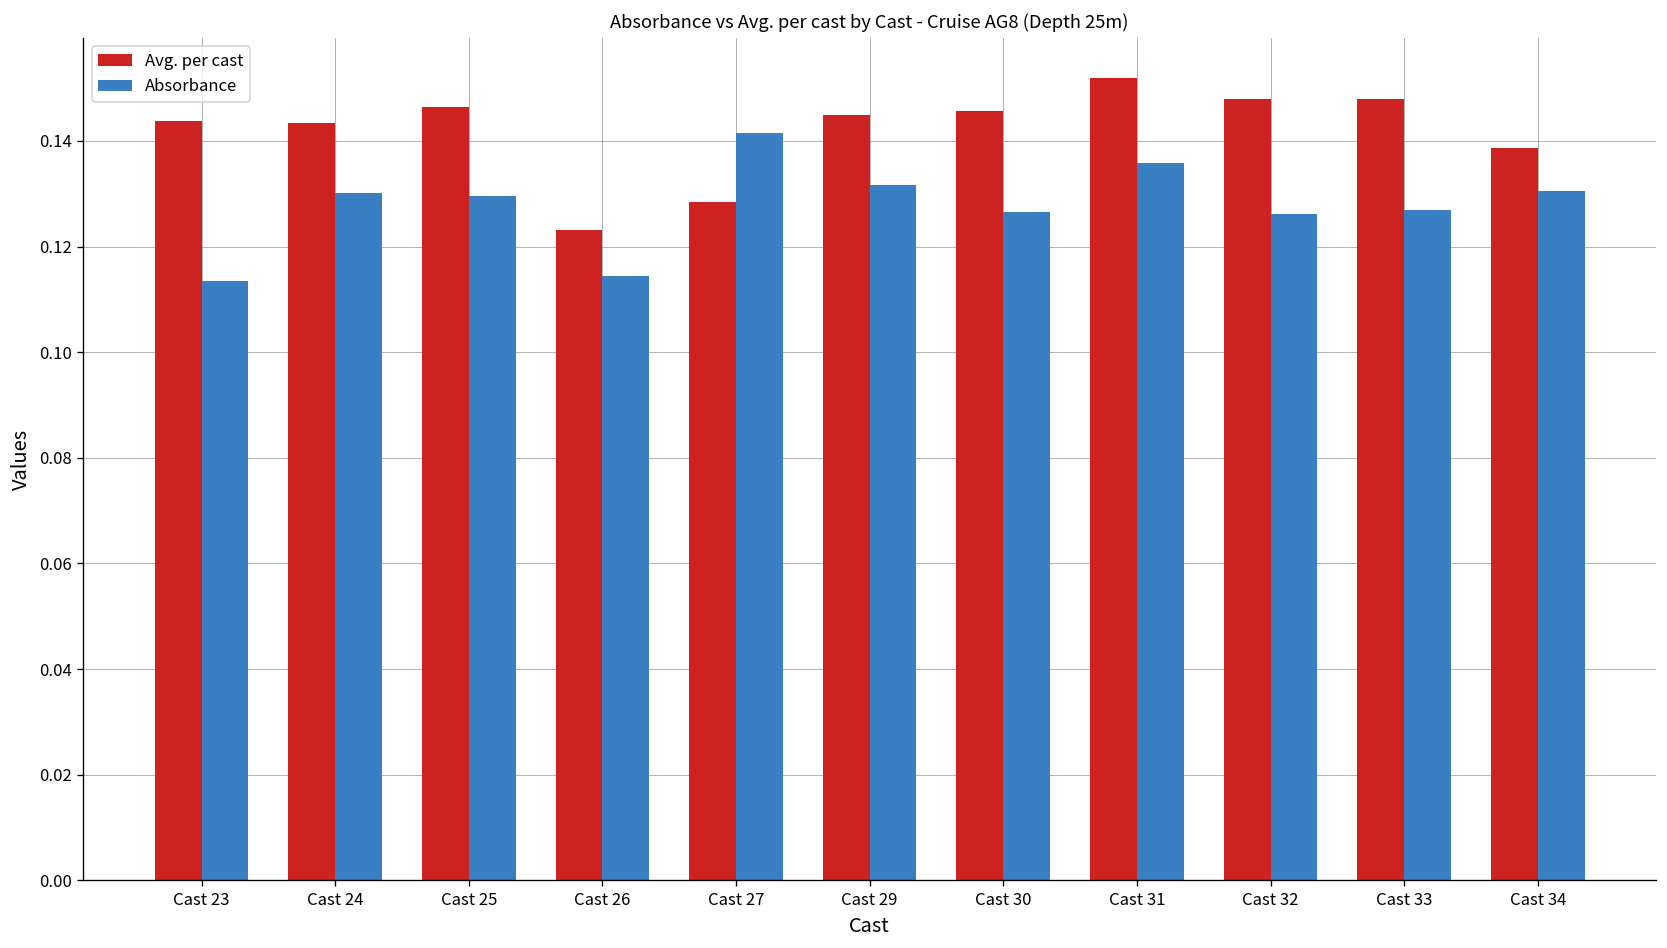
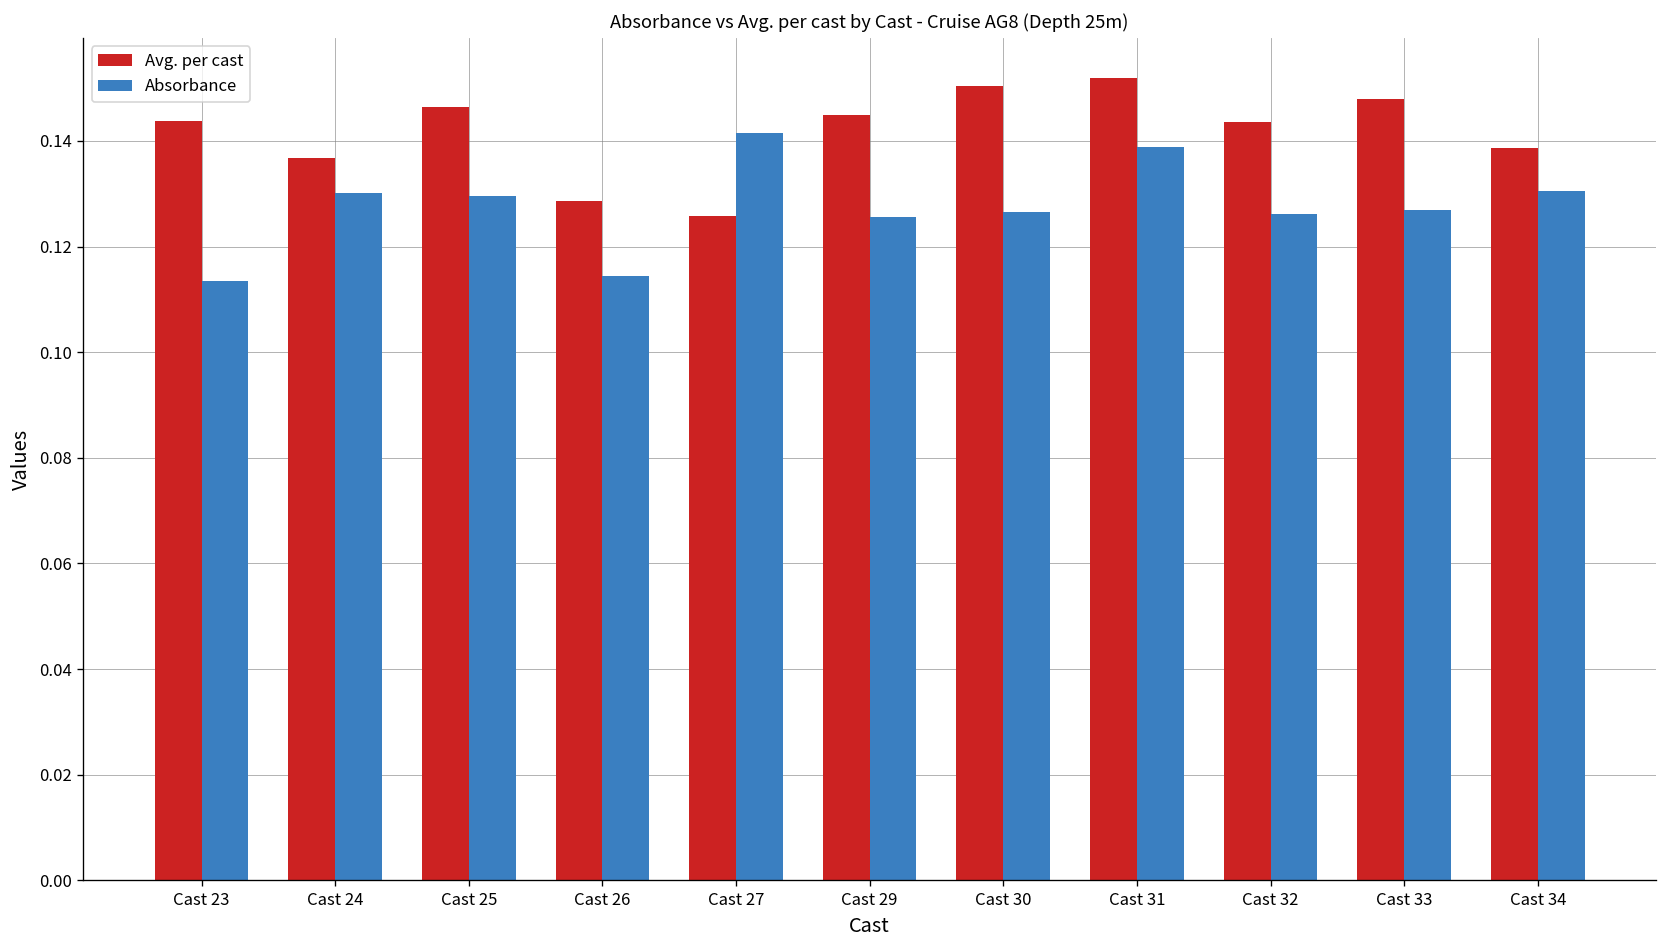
Avg. per cast, Cast 24: 0.143 -> 0.137
Avg. per cast, Cast 26: 0.123 -> 0.129
Avg. per cast, Cast 27: 0.128 -> 0.126
Absorbance, Cast 29: 0.132 -> 0.126
Avg. per cast, Cast 30: 0.146 -> 0.150
Absorbance, Cast 31: 0.136 -> 0.139
Avg. per cast, Cast 32: 0.148 -> 0.144
